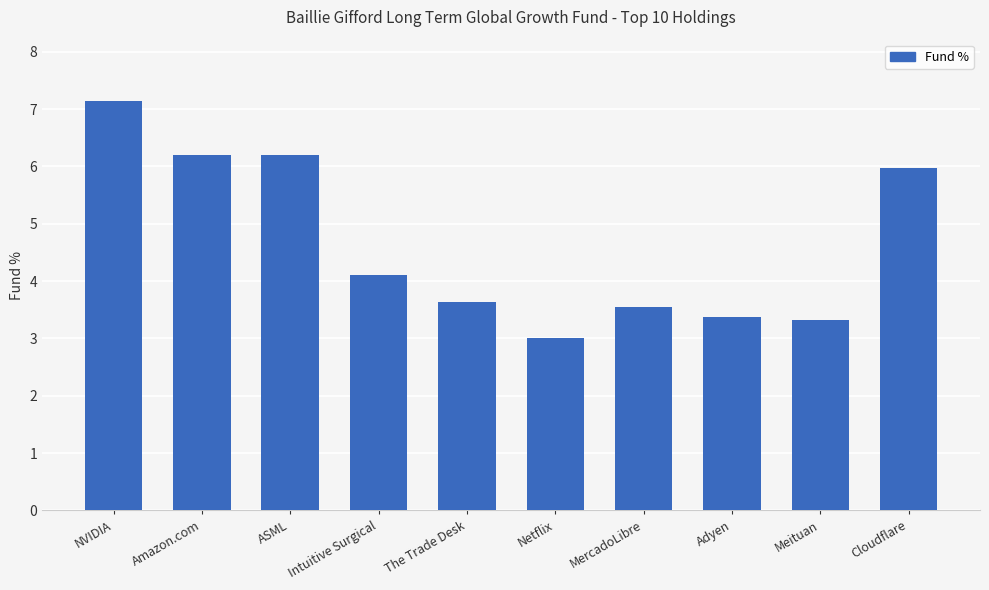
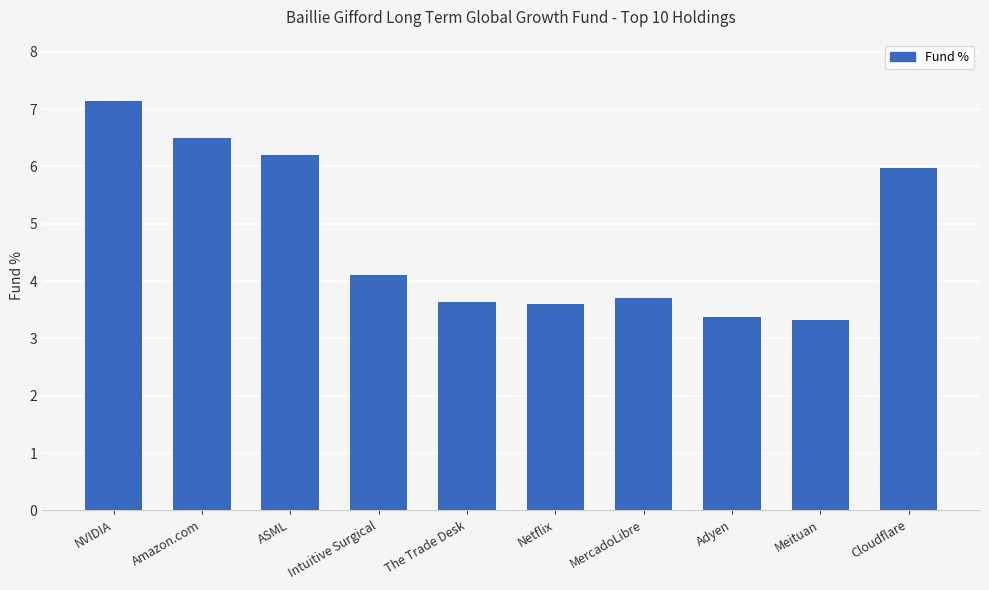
Amazon.com: 6.2 -> 6.5
Netflix: 3.0 -> 3.6
MercadoLibre: 3.6 -> 3.7
